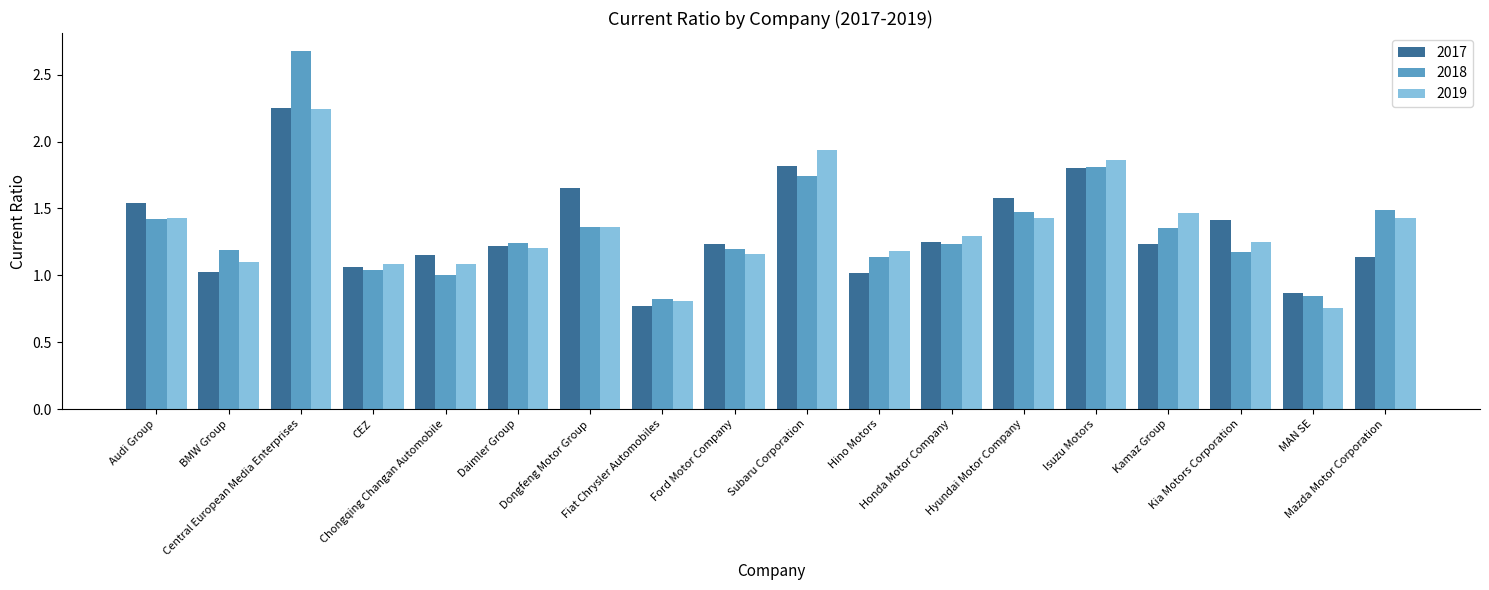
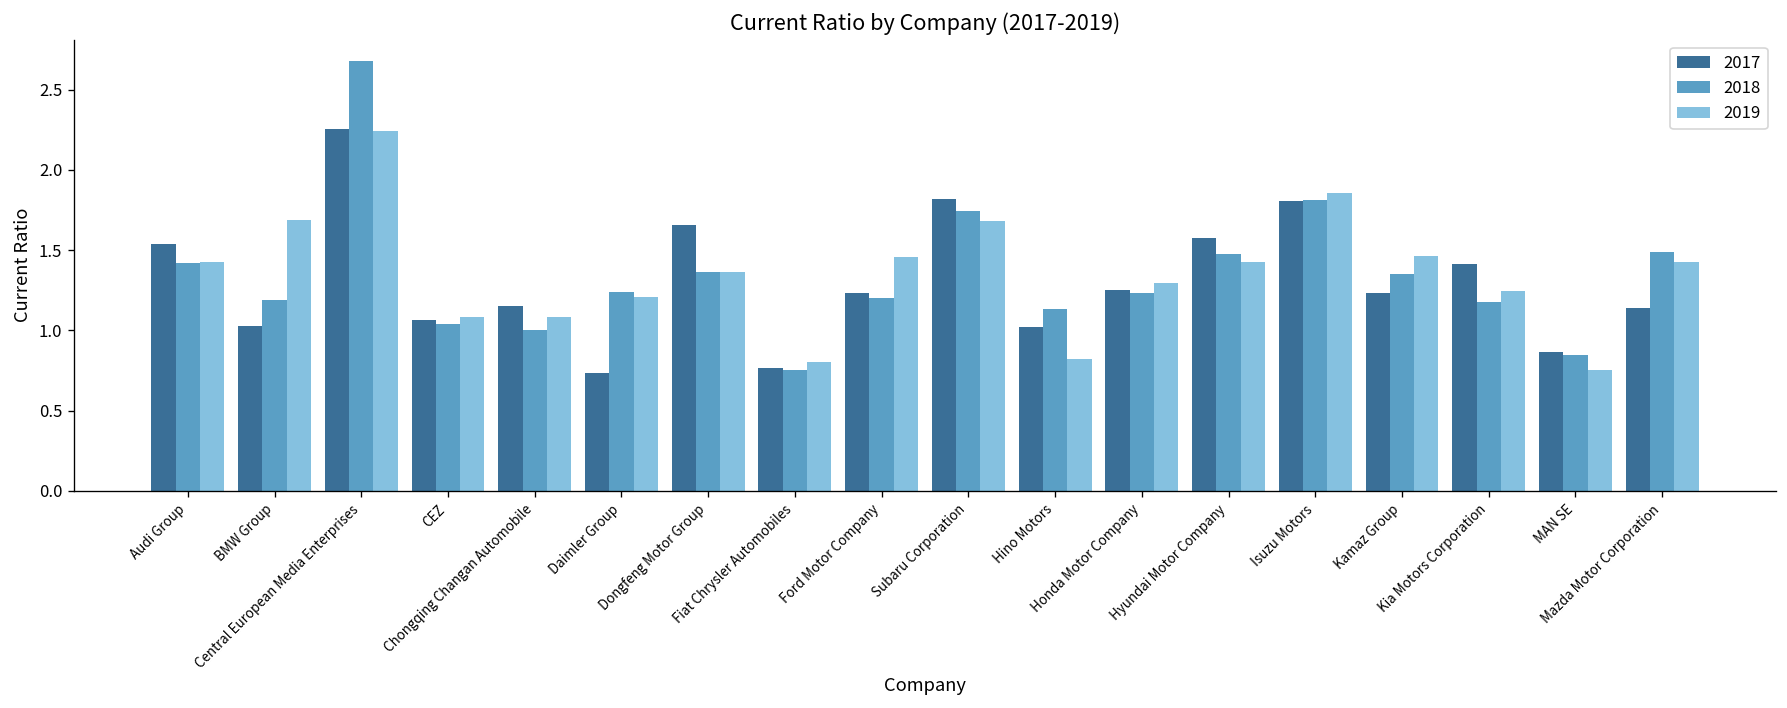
2019, BMW Group: 1.10 -> 1.69
2017, Daimler Group: 1.22 -> 0.73
2018, Fiat Chrysler Automobiles: 0.82 -> 0.75
2019, Ford Motor Company: 1.16 -> 1.46
2019, Subaru Corporation: 1.94 -> 1.68
2019, Hino Motors: 1.18 -> 0.82
